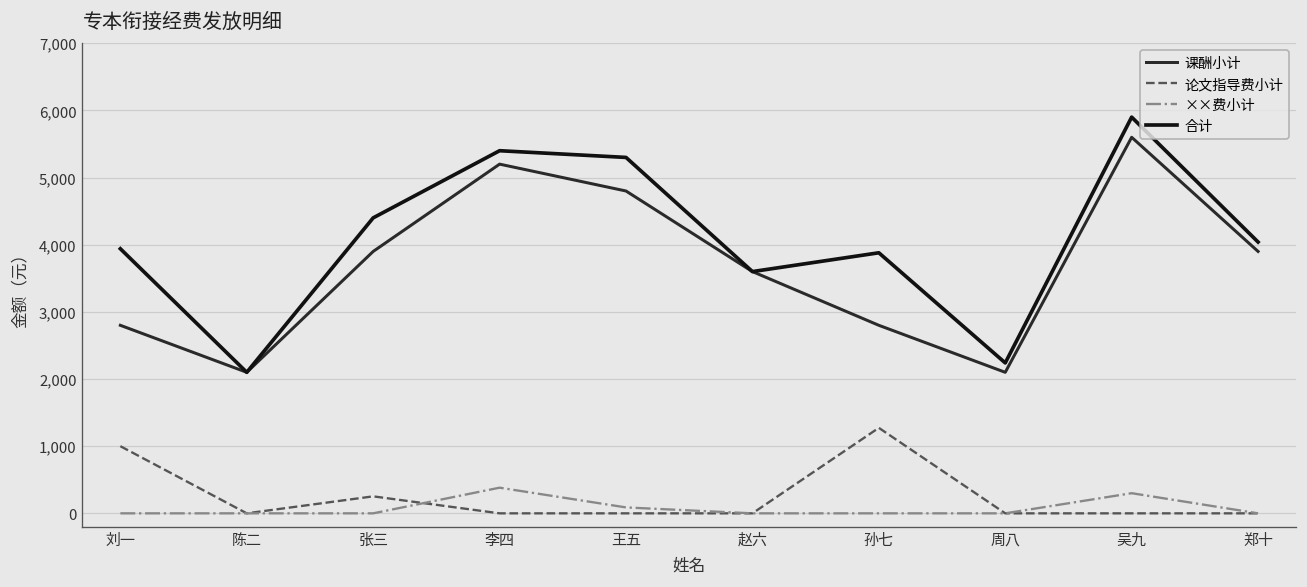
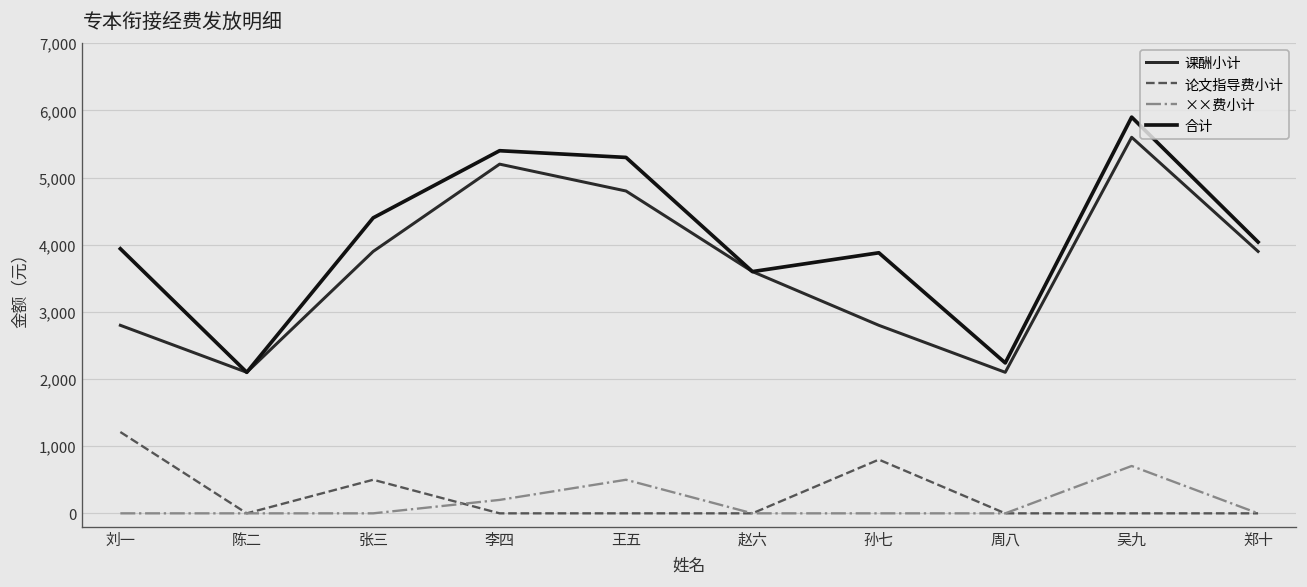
论文指导费小计, 刘一: 1,000 -> 1,200
论文指导费小计, 张三: 300 -> 500
××费小计, 李四: 400 -> 200
××费小计, 王五: 100 -> 500
论文指导费小计, 孙七: 1,300 -> 800
××费小计, 吴九: 300 -> 700
